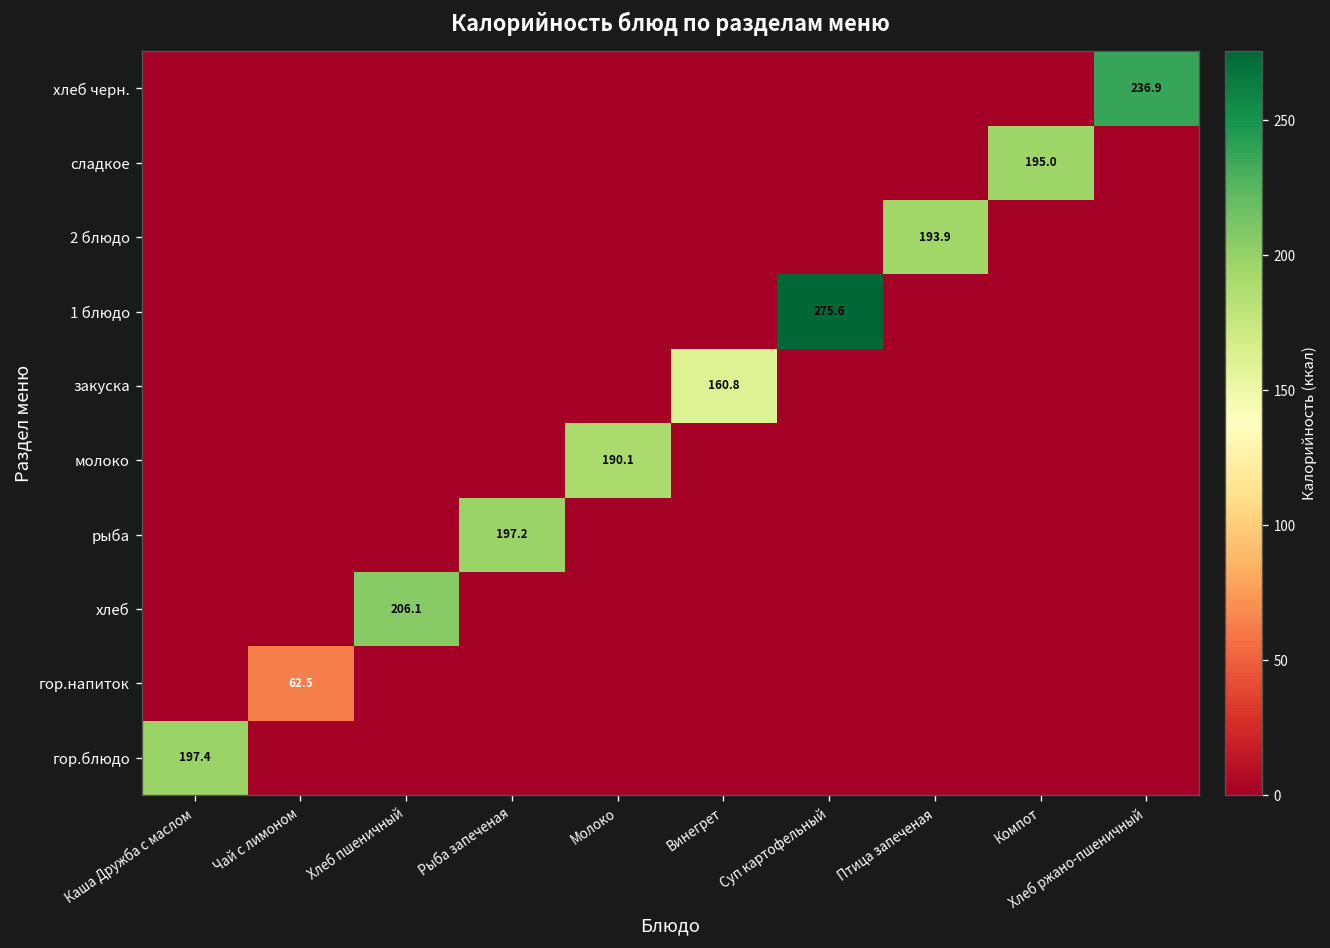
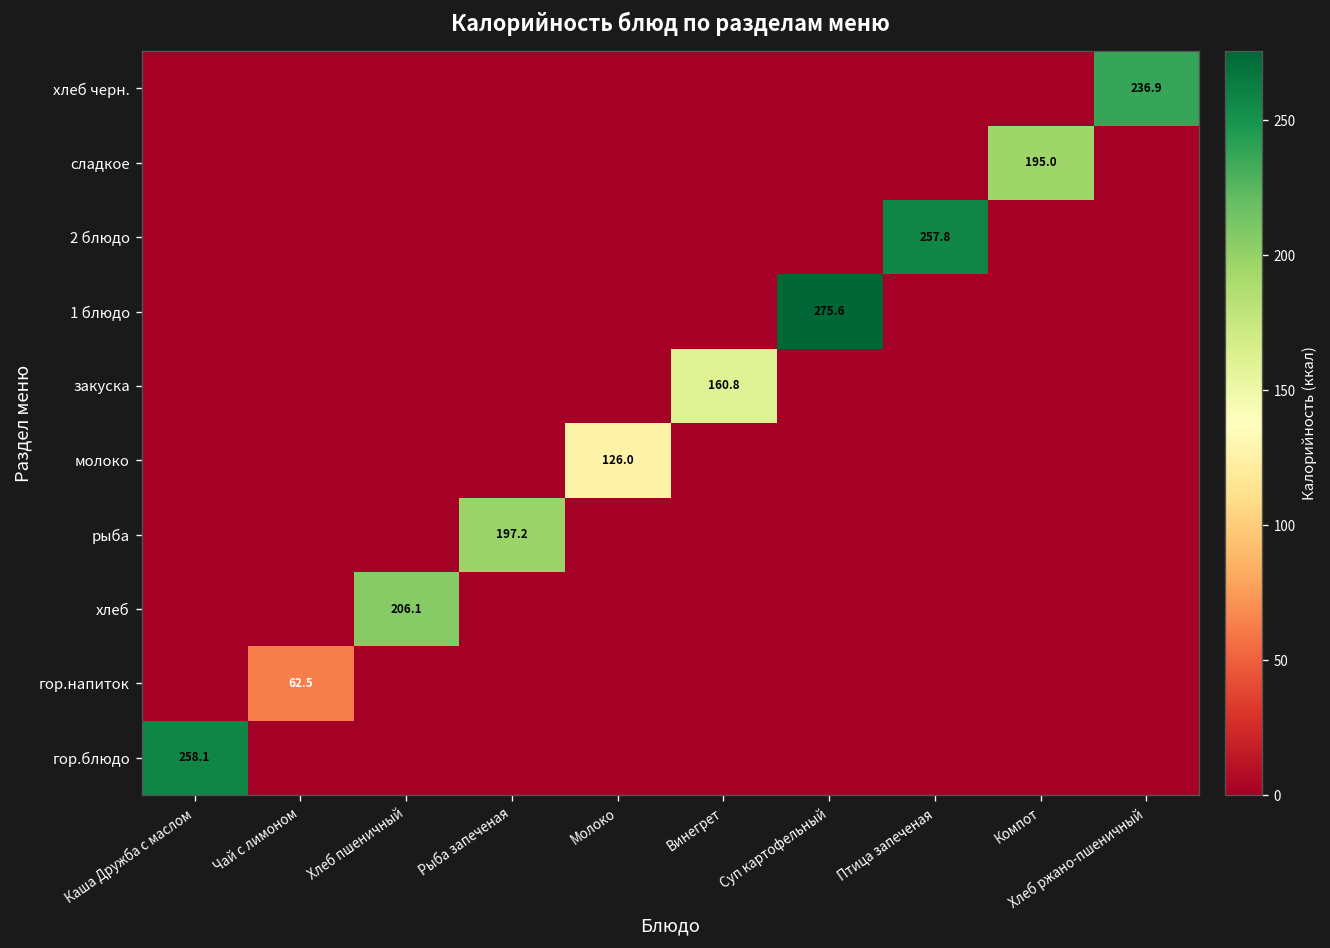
2 блюдо, Птица запеченая: 193.9 -> 257.8
молоко, Молоко: 190.1 -> 126.0
гор.блюдо, Каша Дружба с маслом: 197.4 -> 258.1
